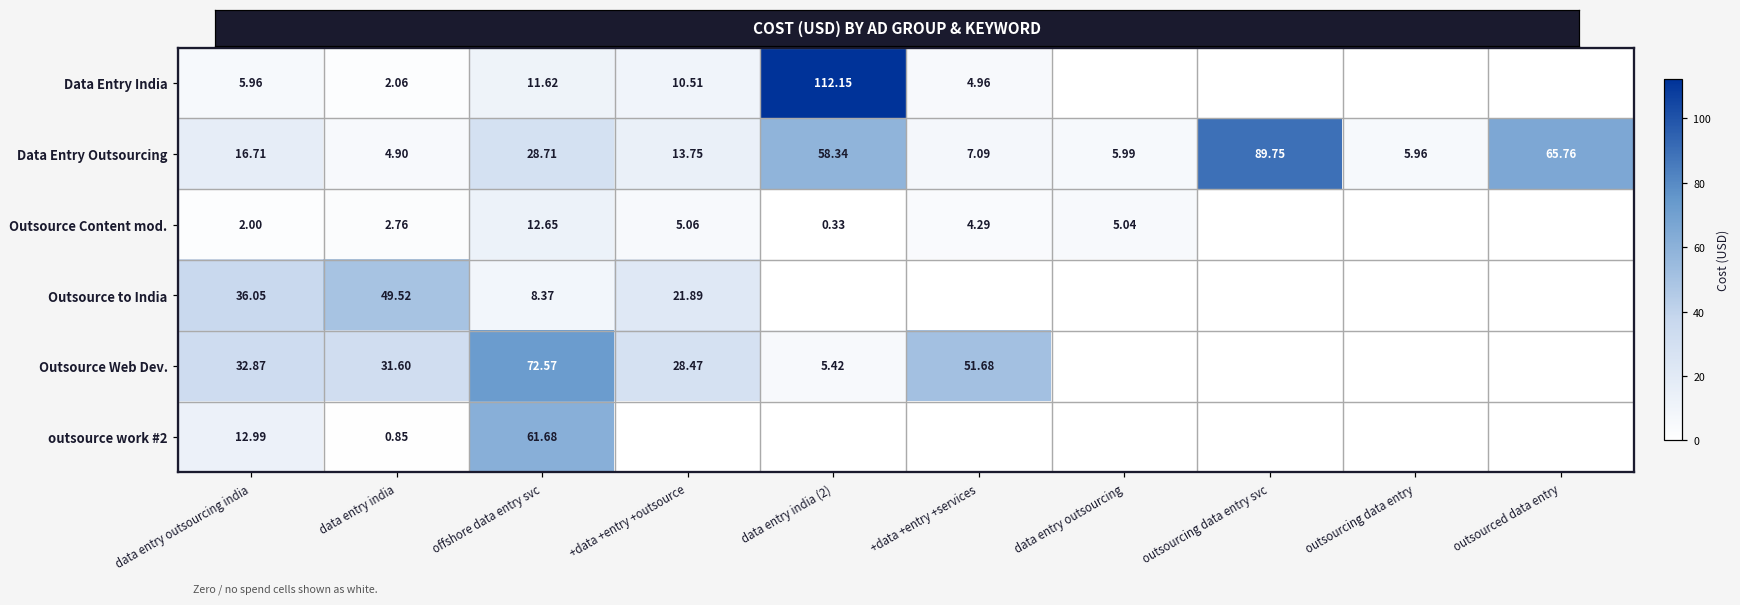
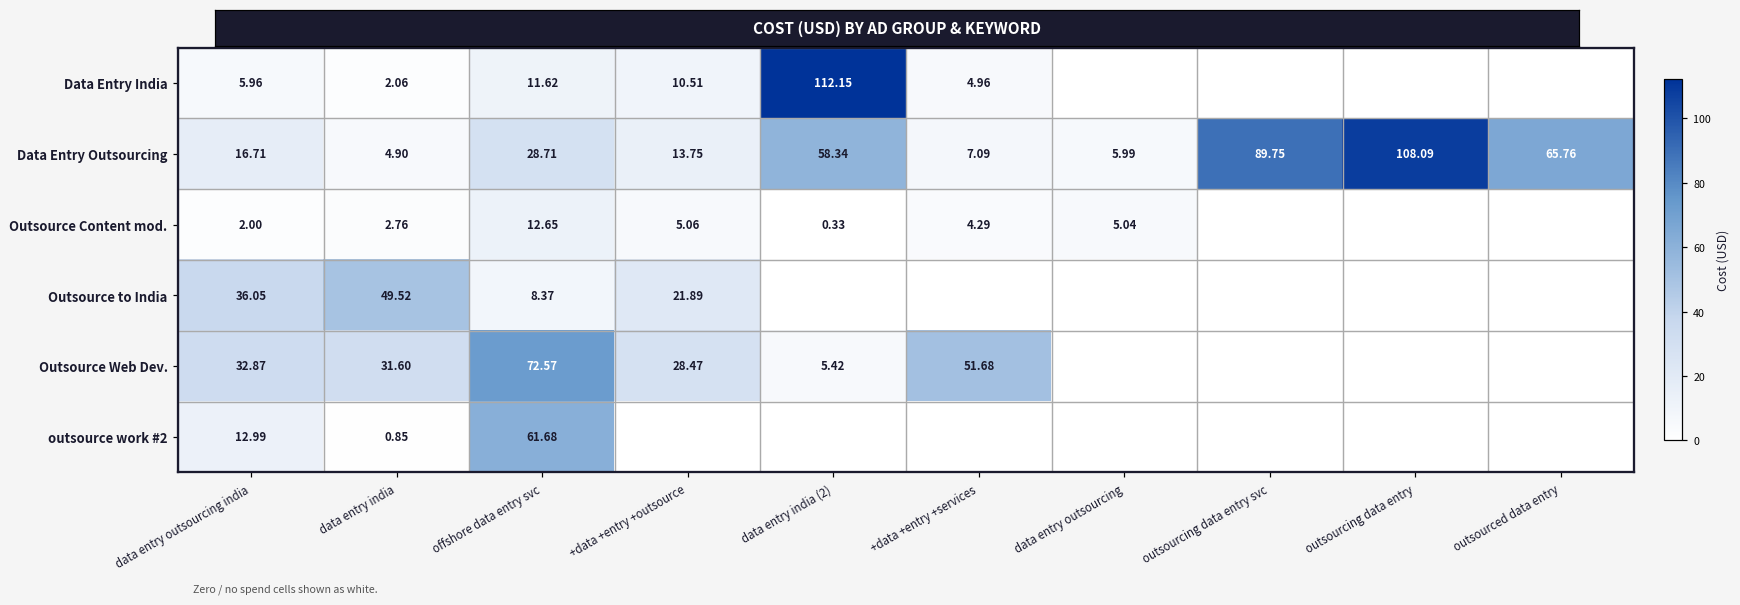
Data Entry Outsourcing, outsourcing data entry: 5.96 -> 108.09
